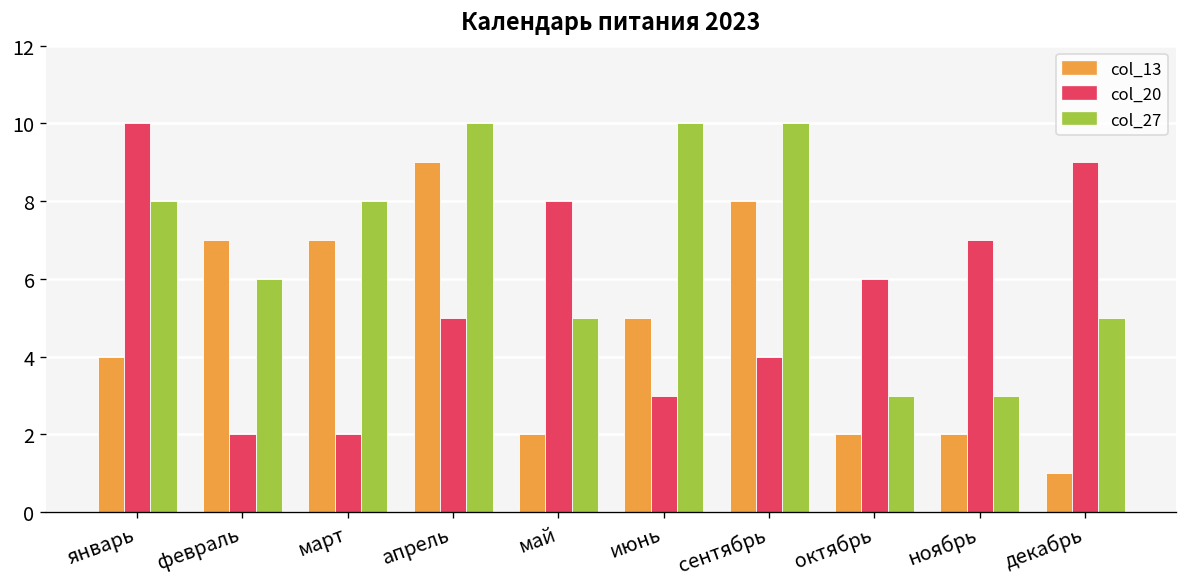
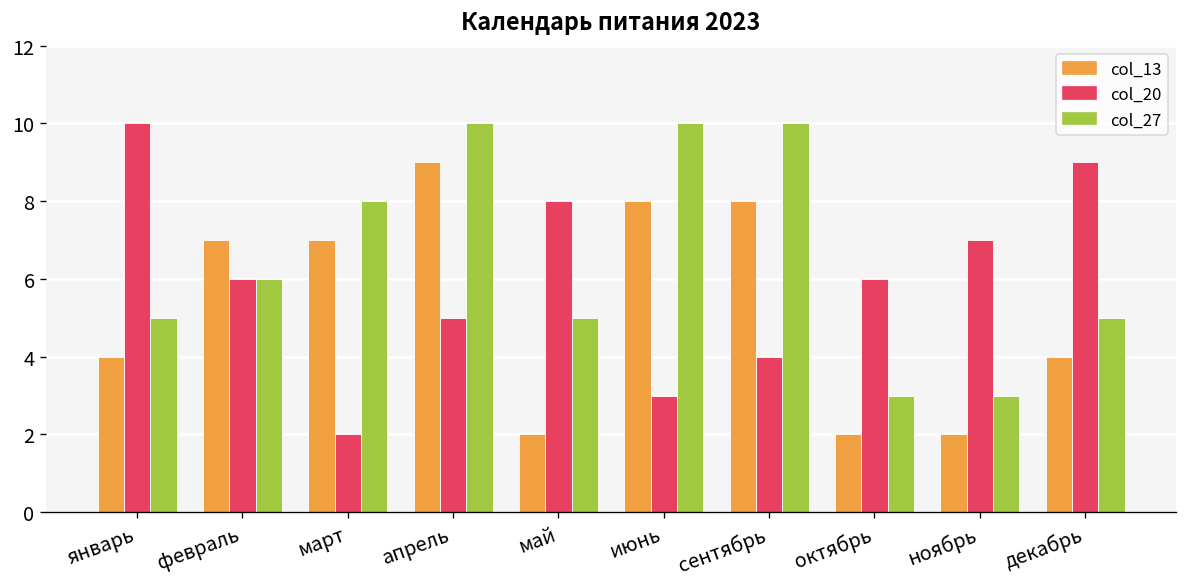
col_27, январь: 8 -> 5
col_20, февраль: 2 -> 6
col_13, июнь: 5 -> 8
col_13, декабрь: 1 -> 4
